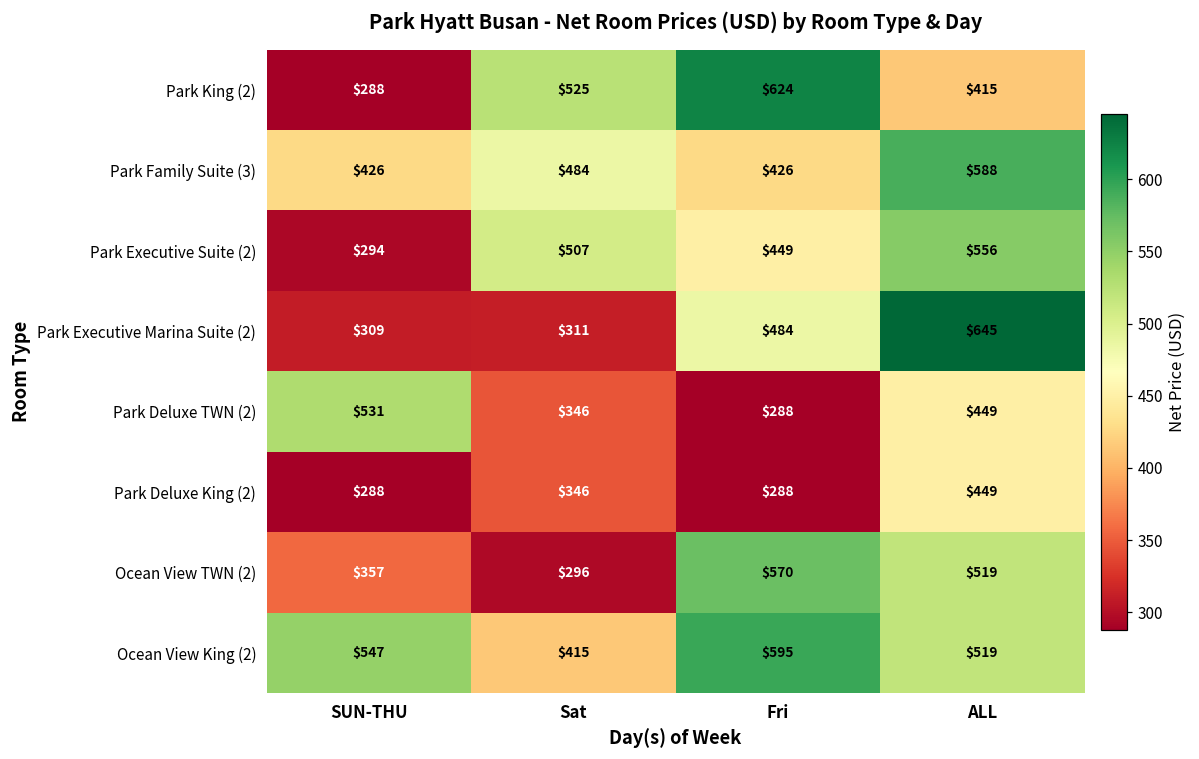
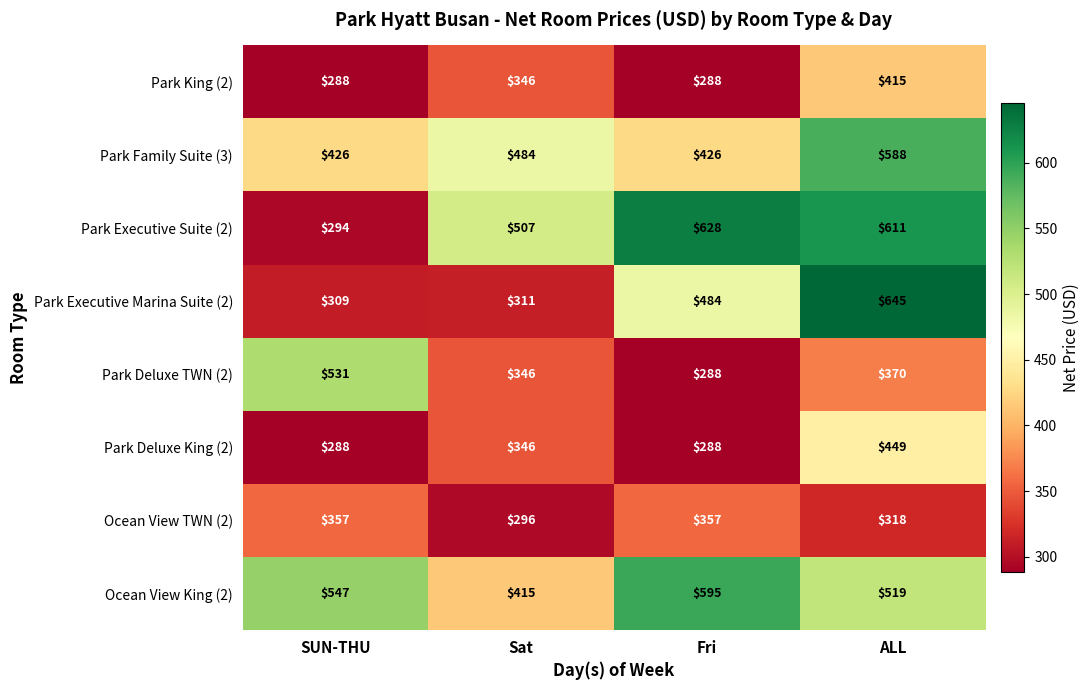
Park King (2), Sat: $525 -> $346
Park King (2), Fri: $624 -> $288
Park Executive Suite (2), Fri: $449 -> $628
Park Executive Suite (2), ALL: $556 -> $611
Park Deluxe TWN (2), ALL: $449 -> $370
Ocean View TWN (2), Fri: $570 -> $357
Ocean View TWN (2), ALL: $519 -> $318
